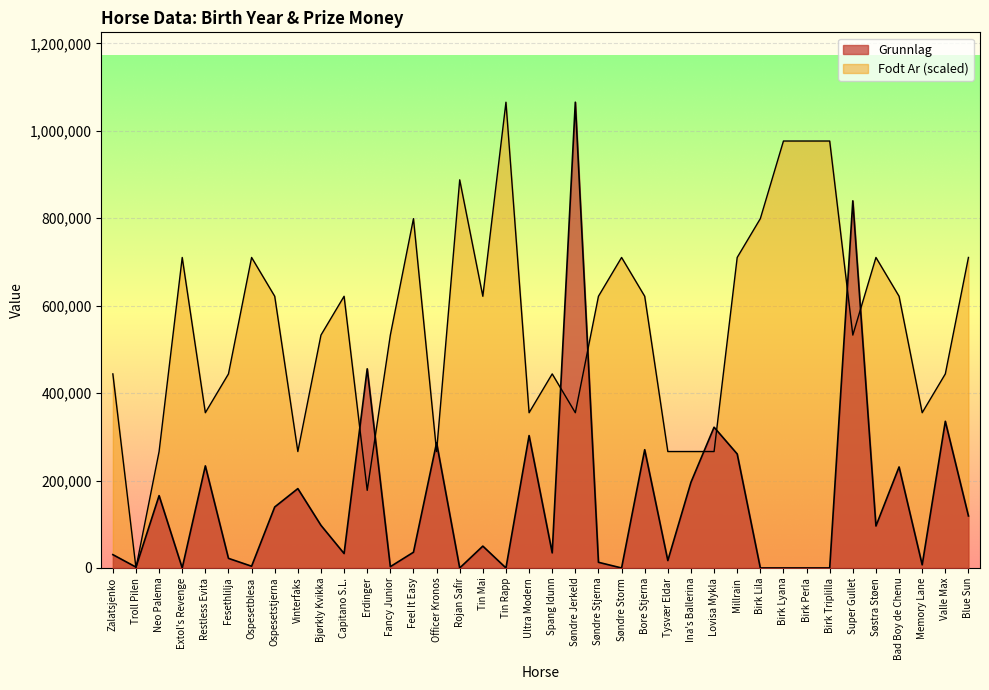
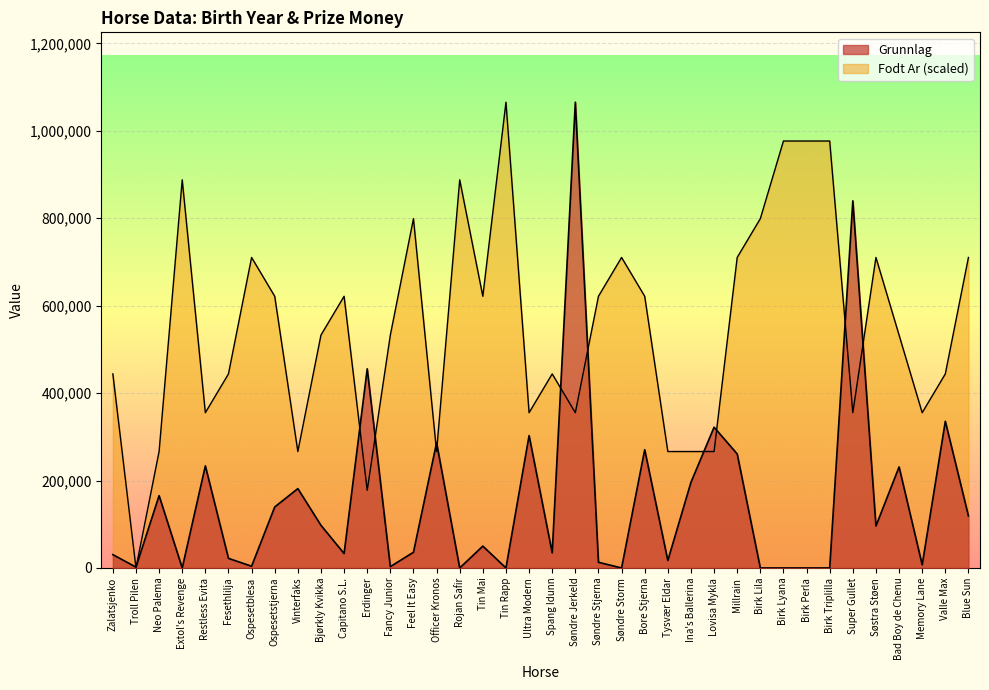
Fodt Ar (scaled), Extol's Revenge: 710,000 -> 890,000
Fodt Ar (scaled), Super Gullet: 530,000 -> 360,000
Fodt Ar (scaled), Bad Boy de Chenu: 620,000 -> 530,000
